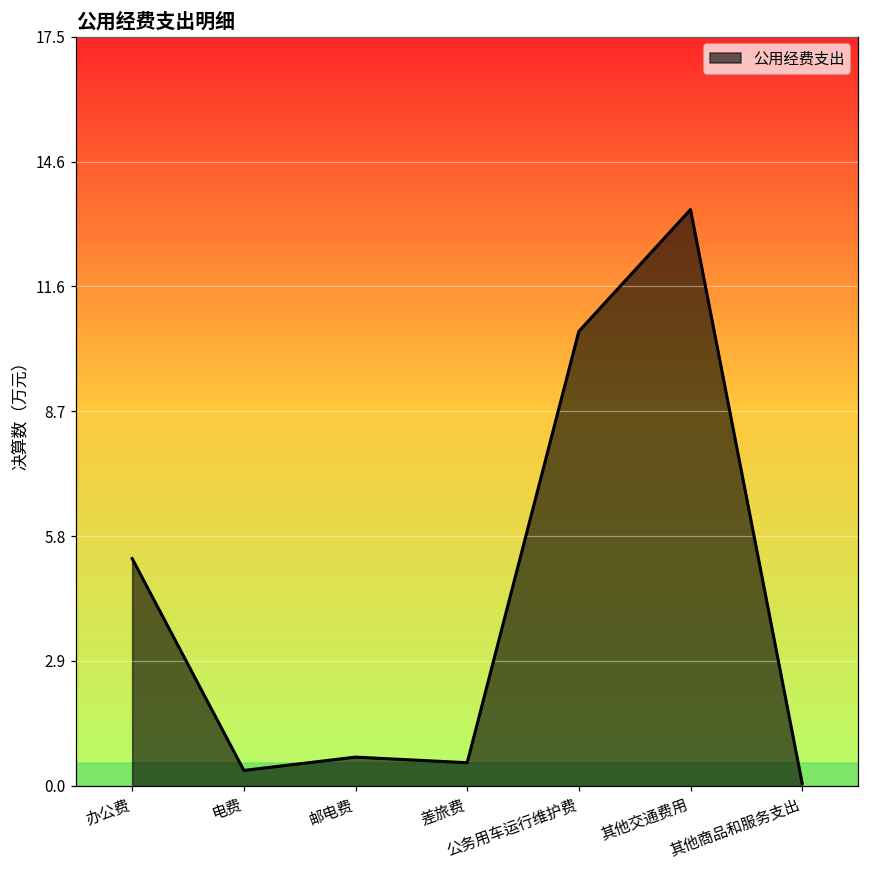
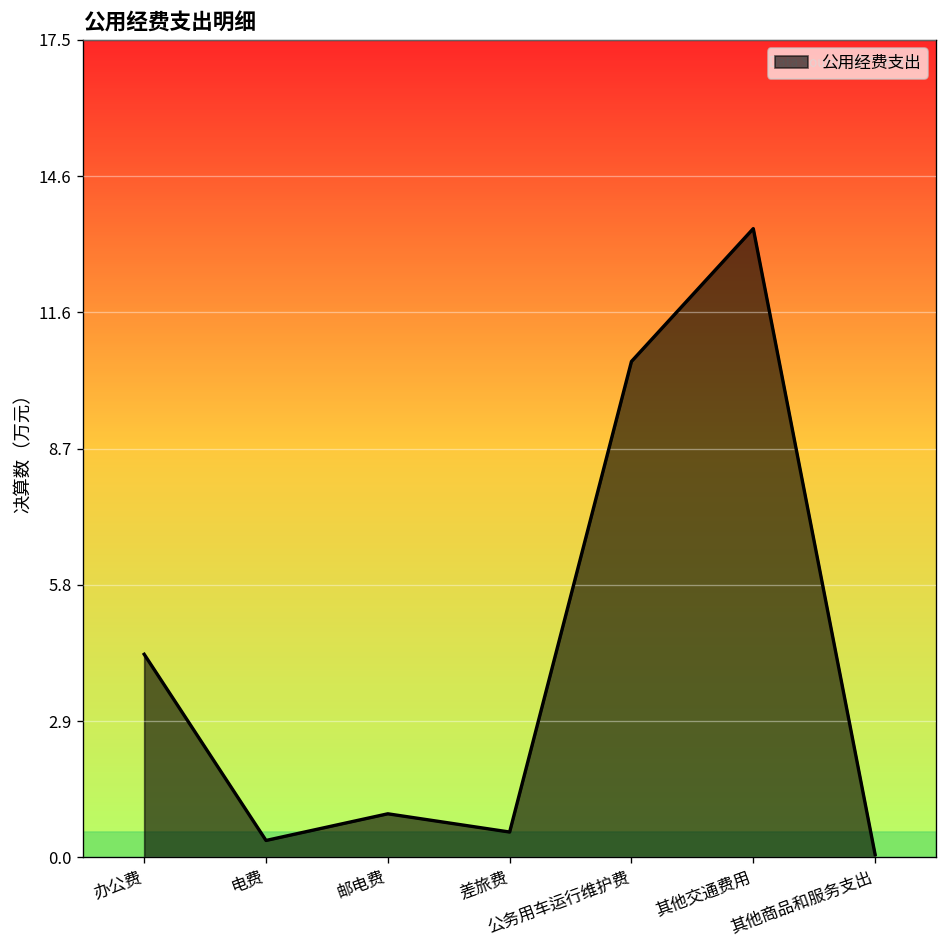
办公费: 5.3 -> 4.3
邮电费: 0.7 -> 0.9
